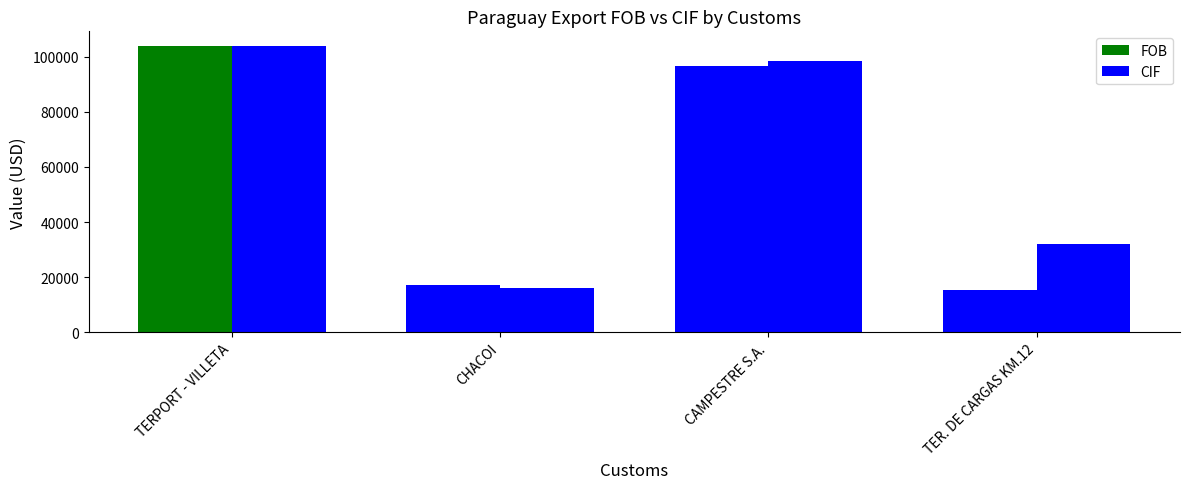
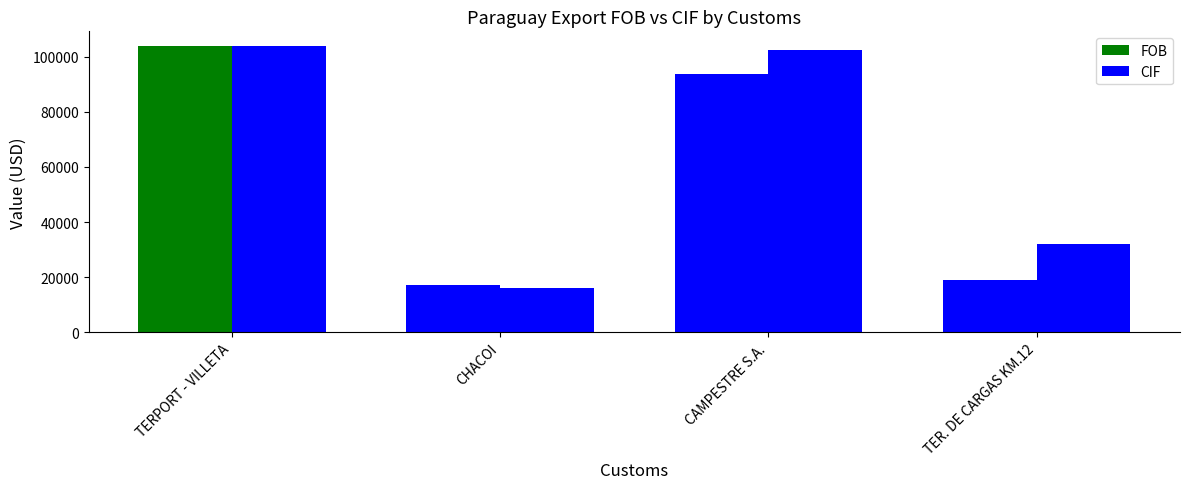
FOB, CAMPESTRE S.A.: 97000 -> 94000
CIF, CAMPESTRE S.A.: 99000 -> 103000
FOB, TER. DE CARGAS KM.12: 15000 -> 19000
